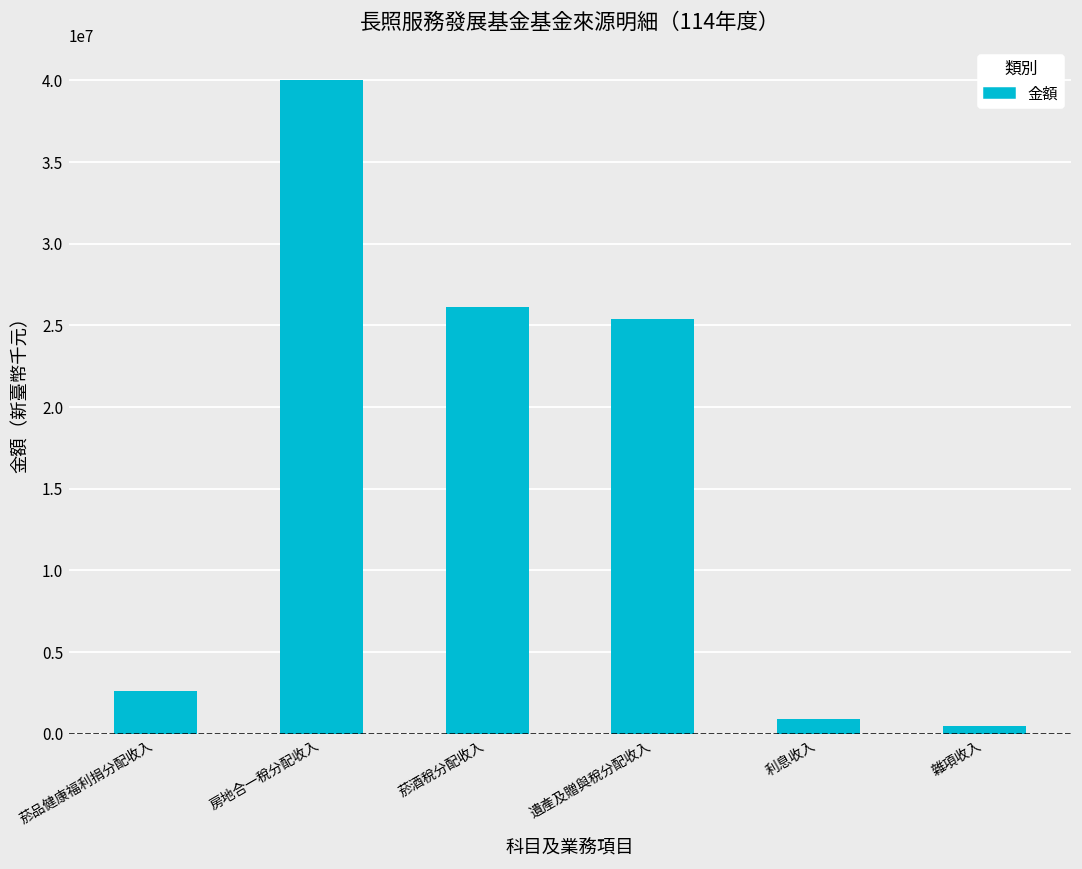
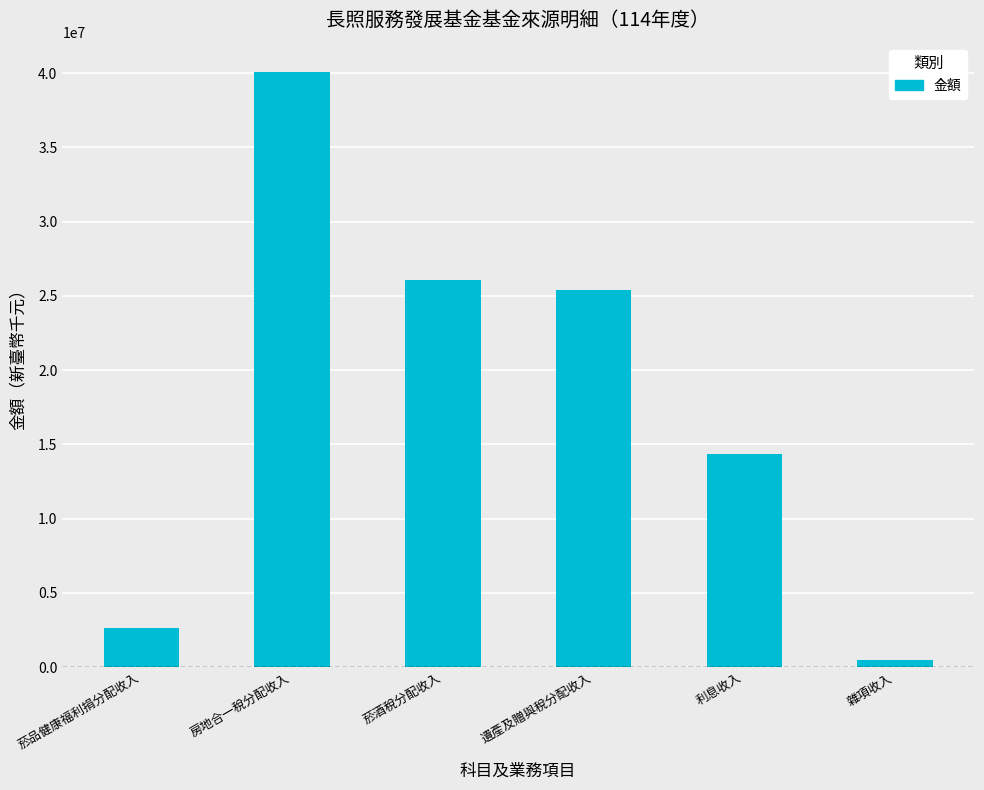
利息收入: 900000 -> 14300000
